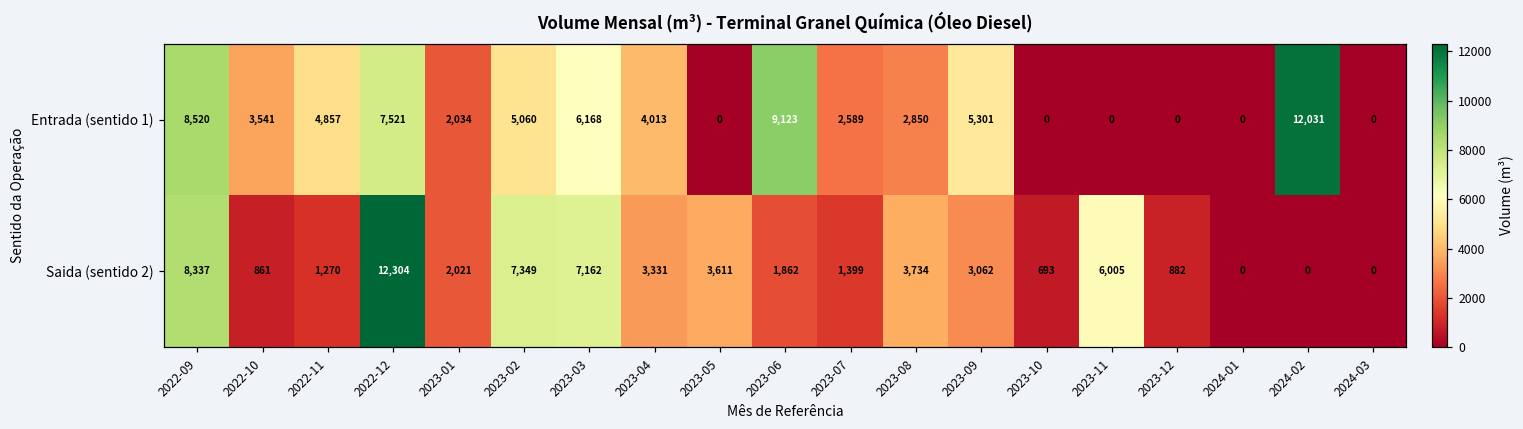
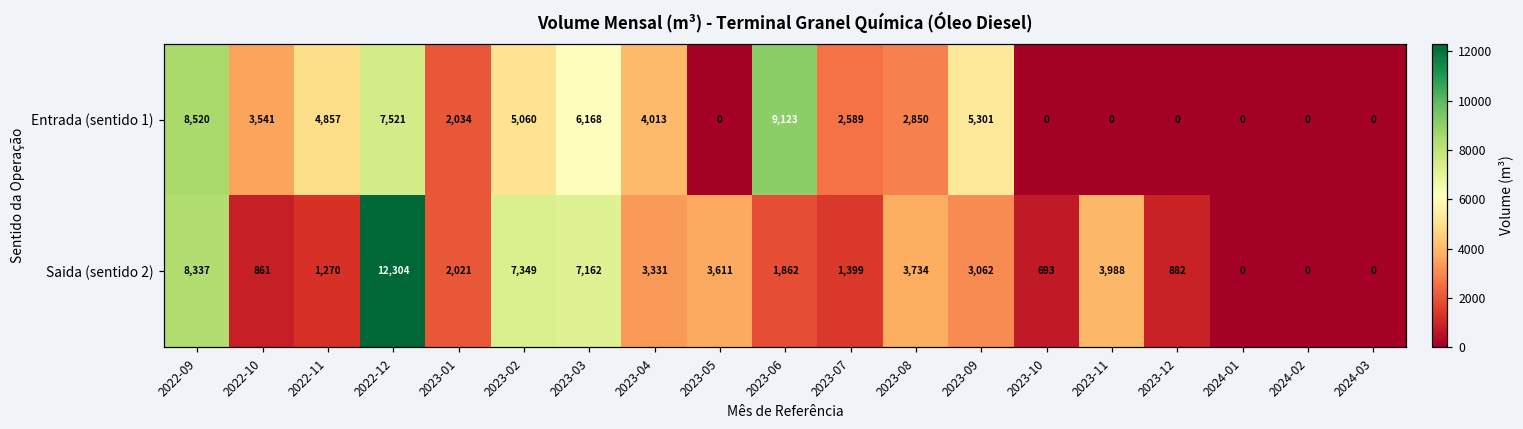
Entrada (sentido 1), 2024-02: 12,031 -> 0
Saida (sentido 2), 2023-11: 6,005 -> 3,988
